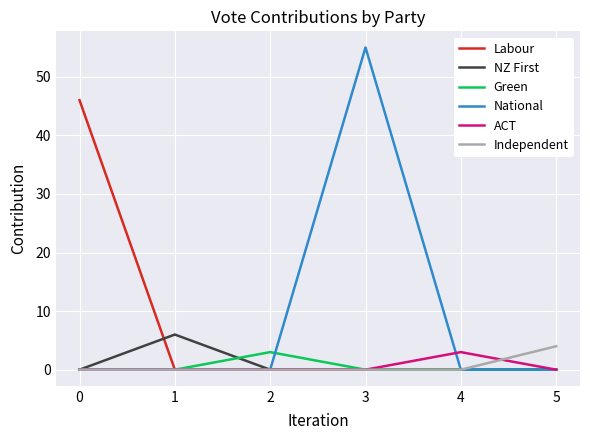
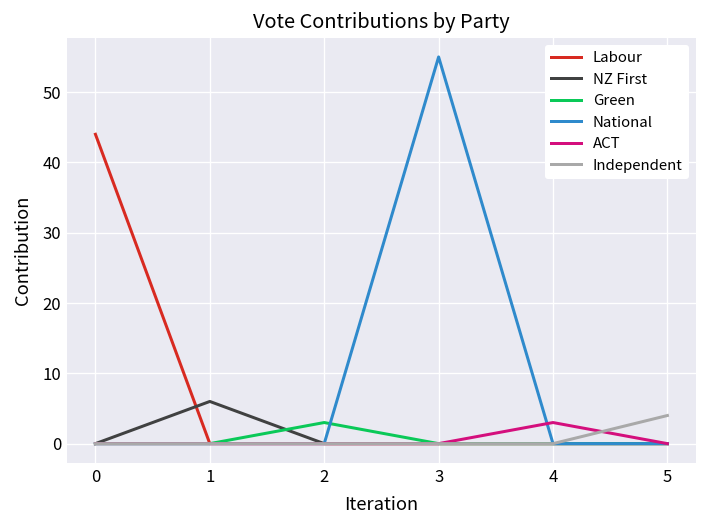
Labour, 0: 46 -> 44
